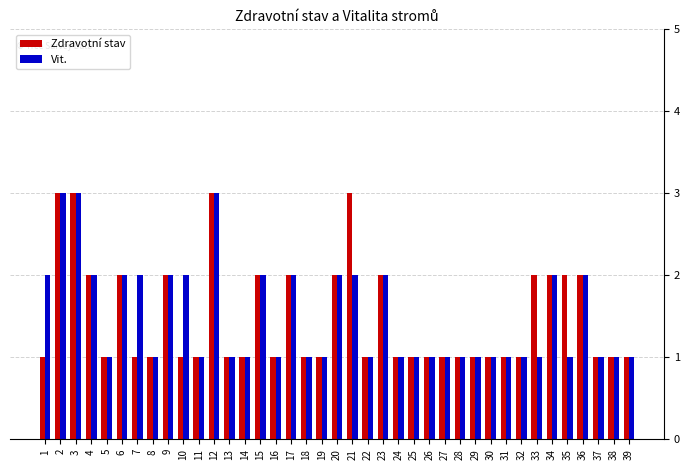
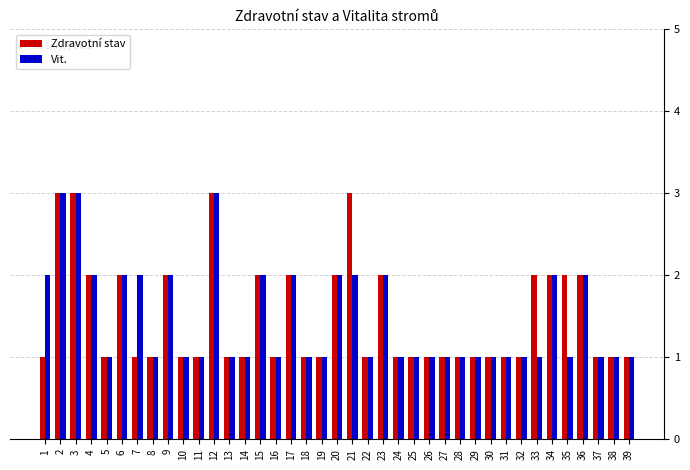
Vit., 10: 2 -> 1
